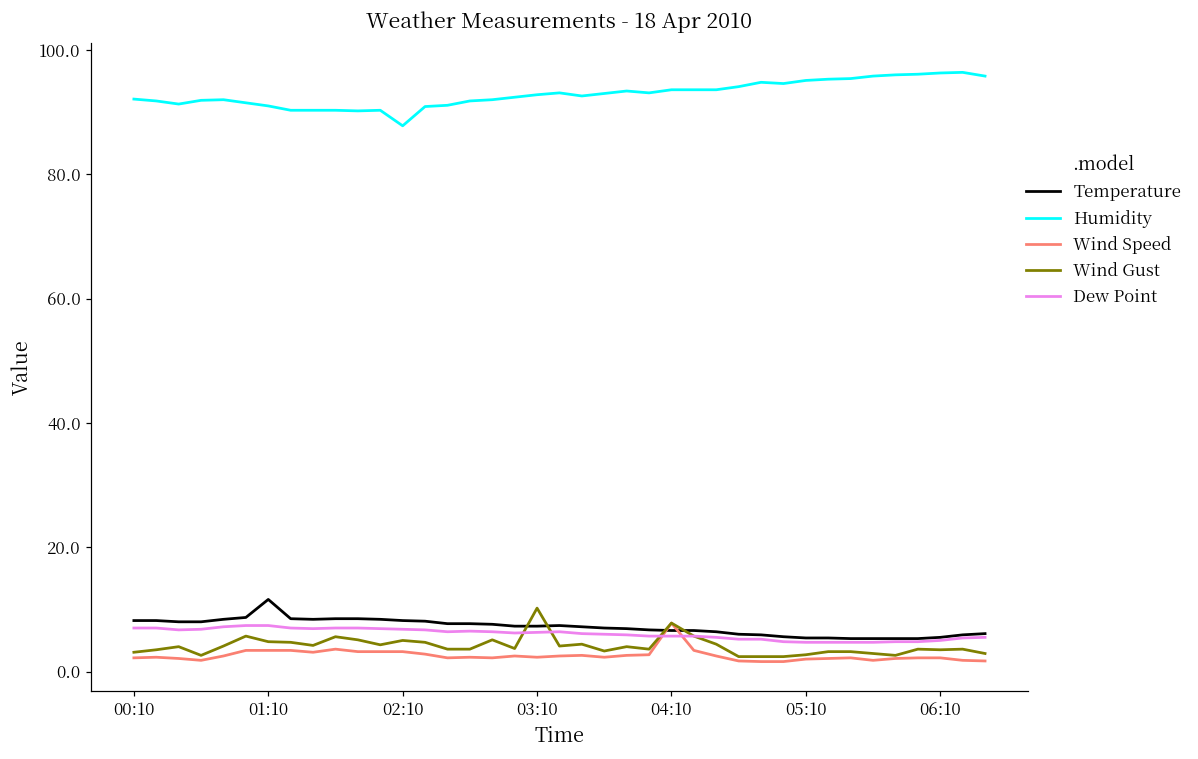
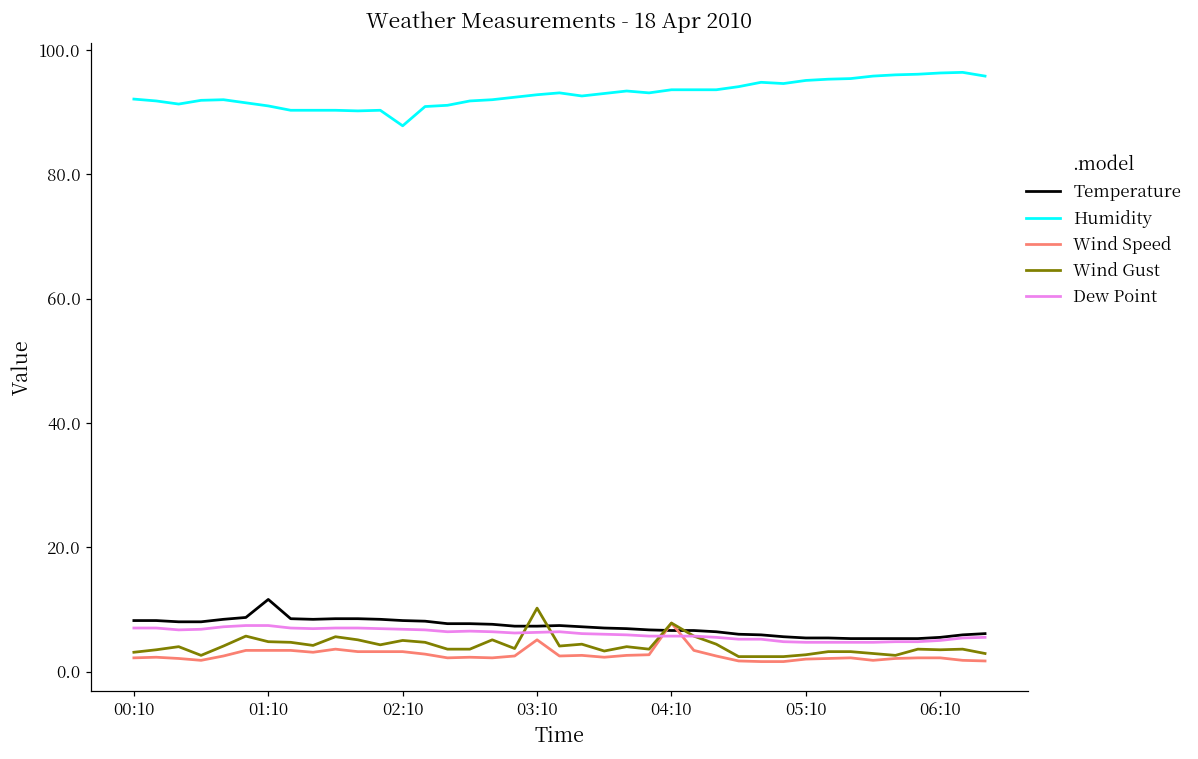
Wind Speed, 03:10: 2 -> 5
